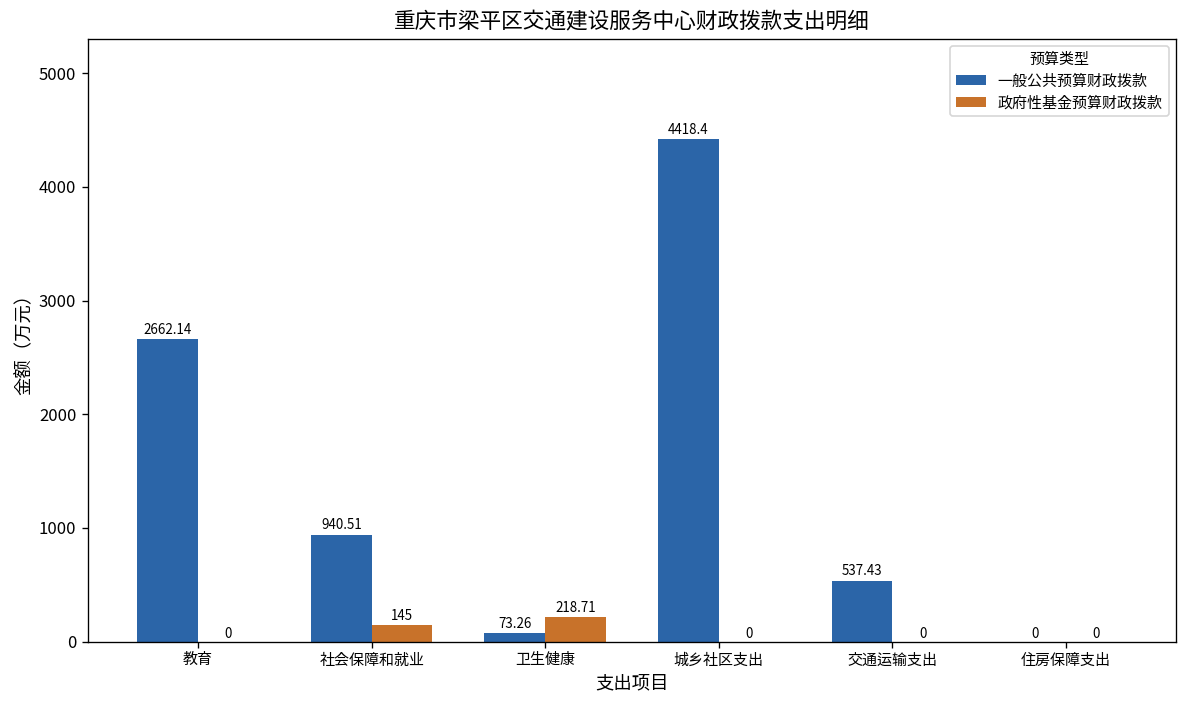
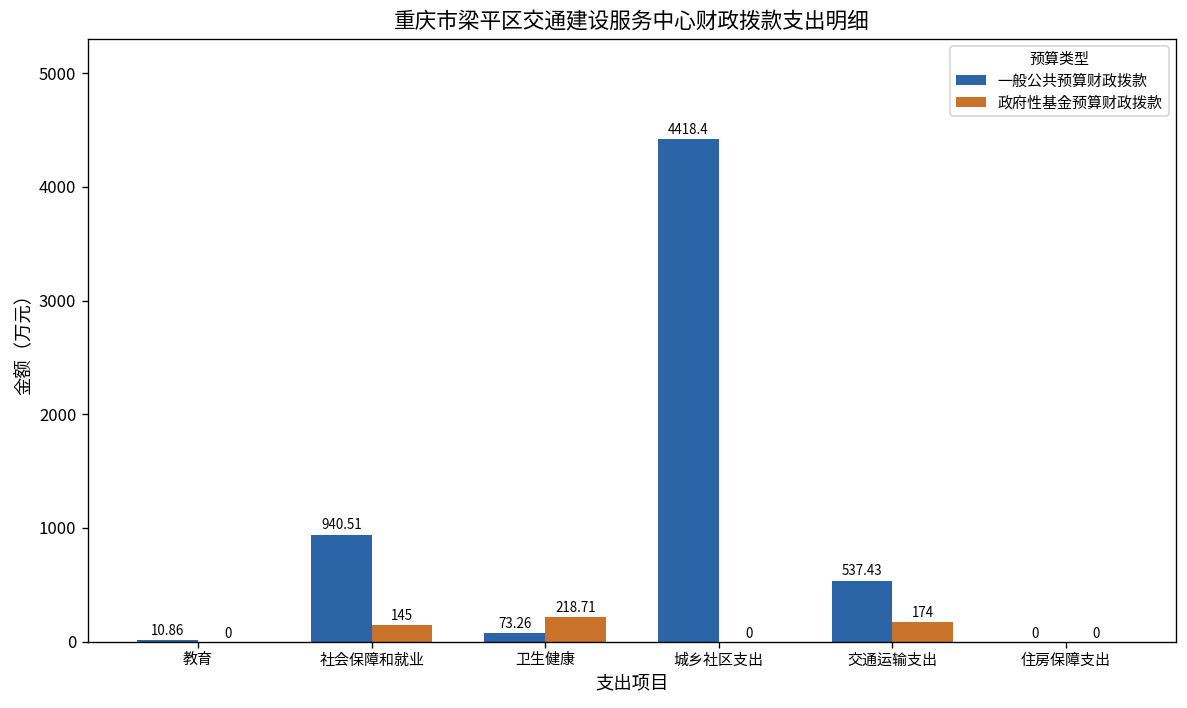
一般公共预算财政拨款, 教育: 2662.14 -> 10.86
政府性基金预算财政拨款, 交通运输支出: 0 -> 174
